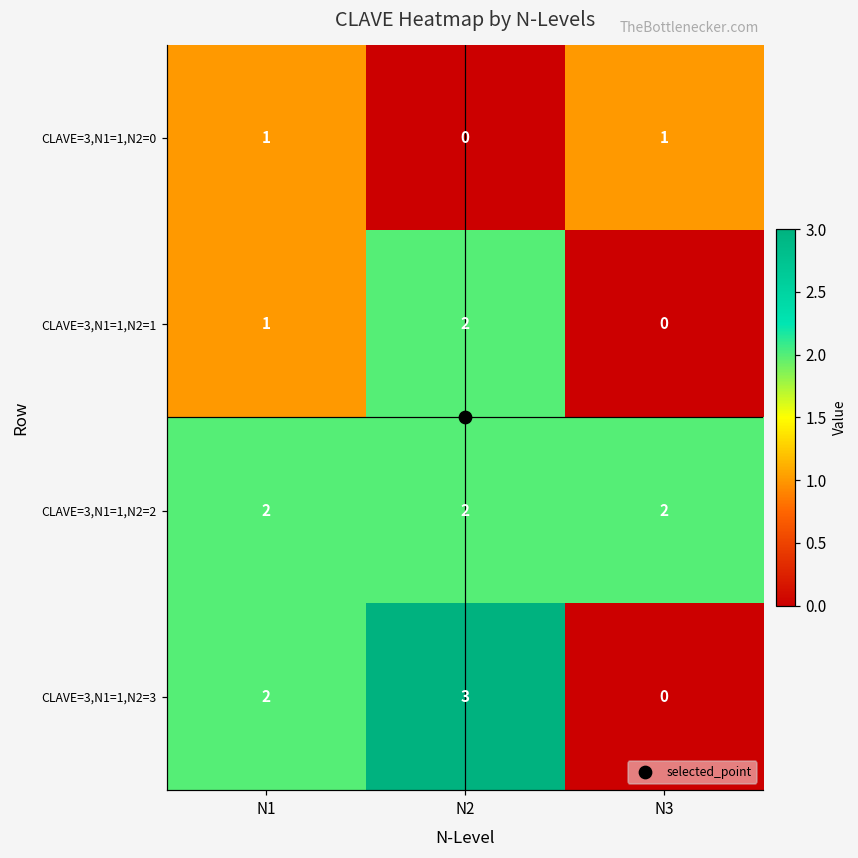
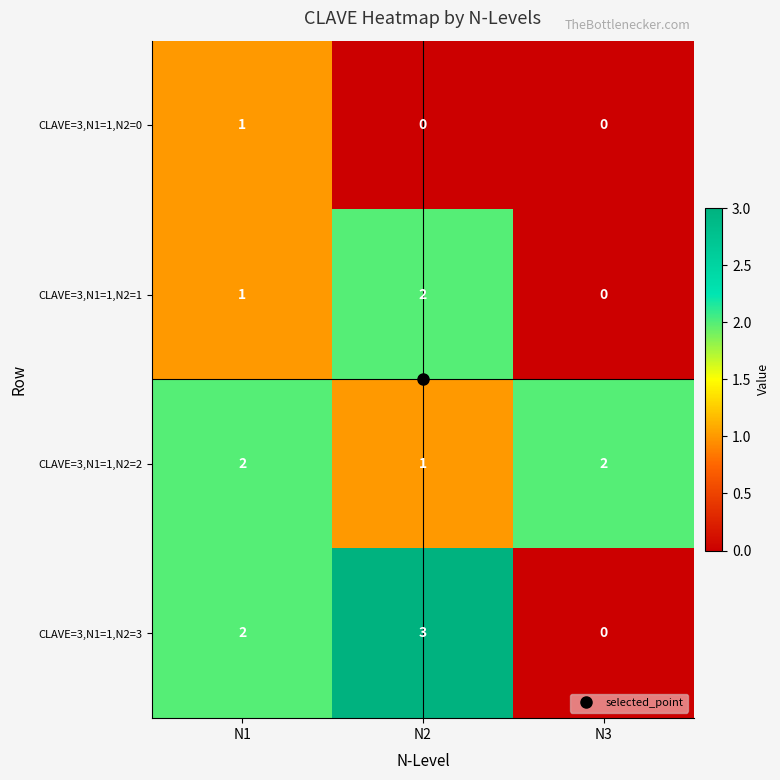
CLAVE=3,N1=1,N2=0, N3: 1 -> 0
CLAVE=3,N1=1,N2=2, N2: 2 -> 1
